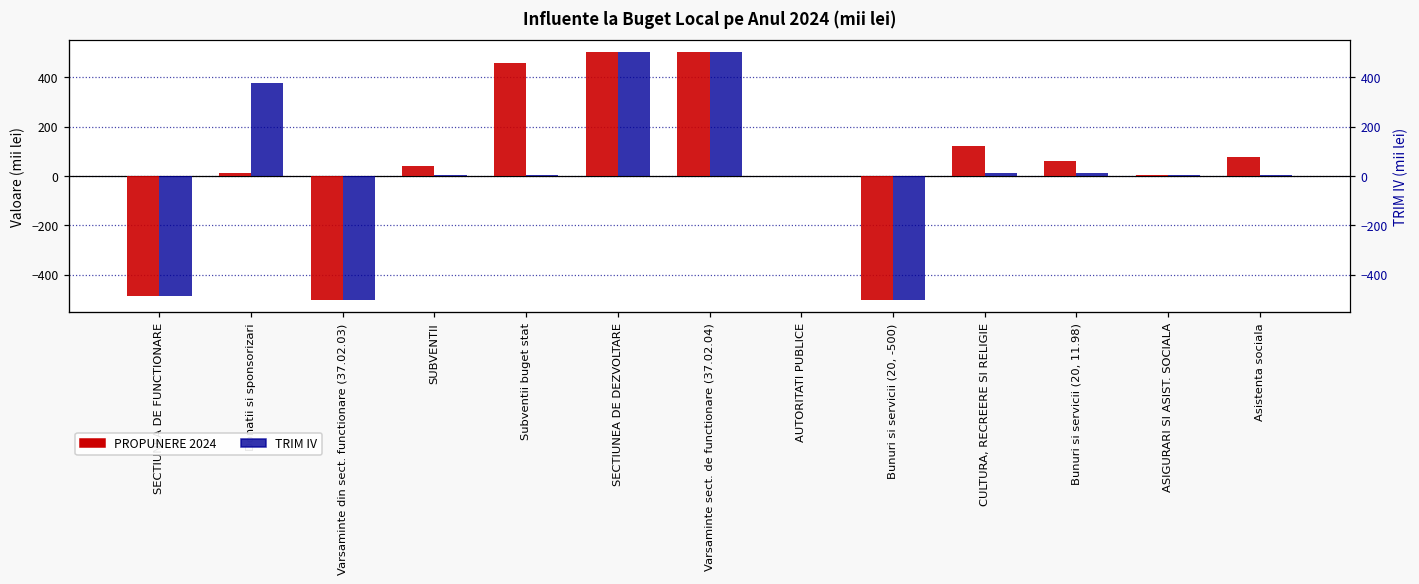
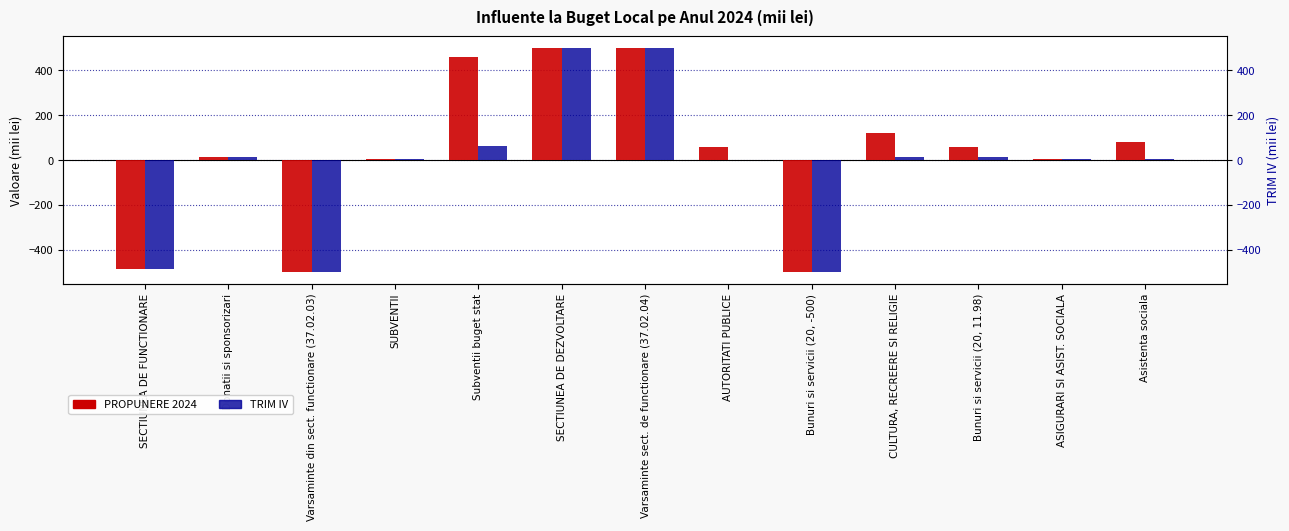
TRIM IV, Donatii si sponsorizari: 370 -> 10
PROPUNERE 2024, SUBVENTII: 40 -> 0
TRIM IV, Subventii buget stat: 0 -> 60
PROPUNERE 2024, AUTORITATI PUBLICE: 0 -> 60
